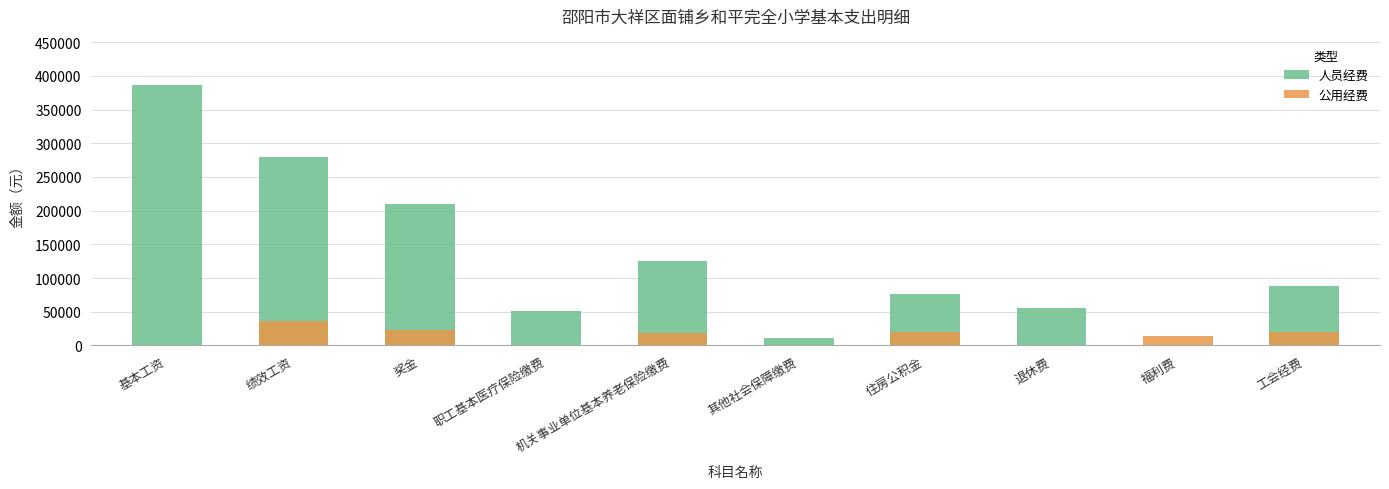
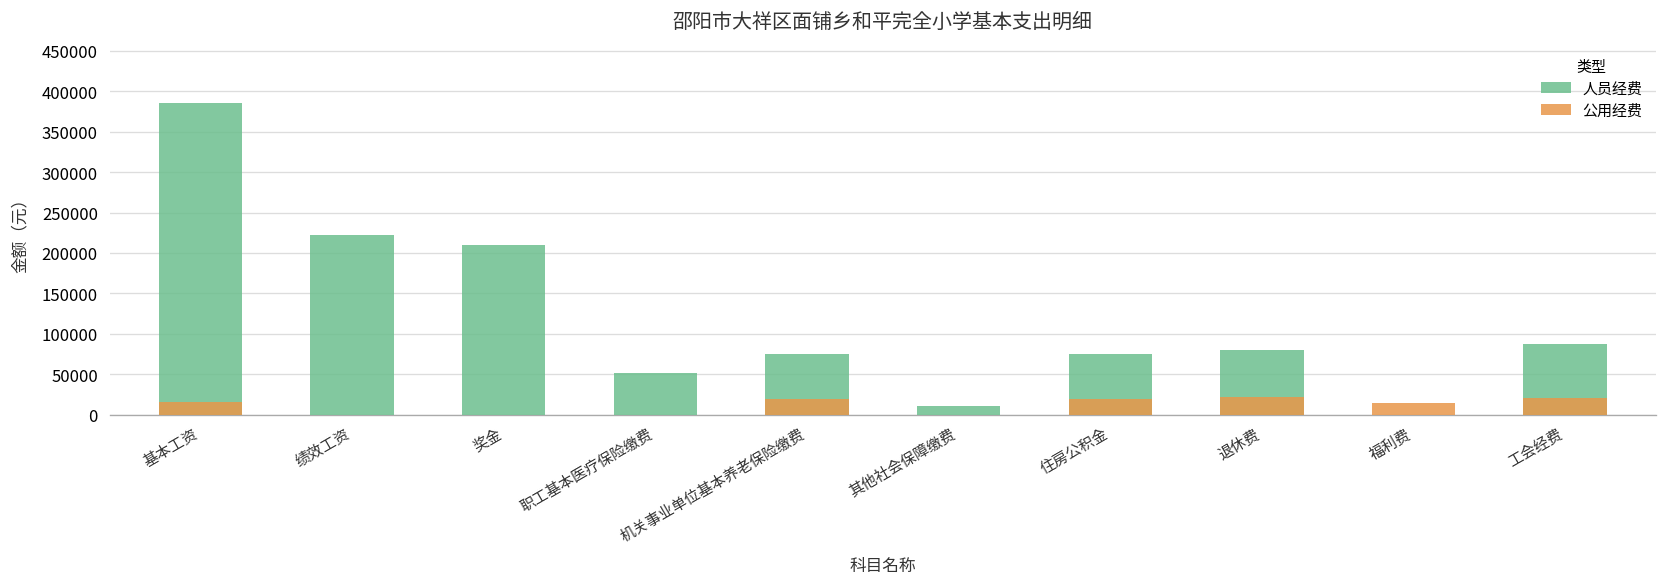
公用经费, 基本工资: 0 -> 20000
人员经费, 绩效工资: 280000 -> 220000
公用经费, 绩效工资: 40000 -> 0
公用经费, 奖金: 20000 -> 0
人员经费, 机关事业单位基本养老保险缴费: 120000 -> 80000
人员经费, 退休费: 60000 -> 80000
公用经费, 退休费: 0 -> 20000
